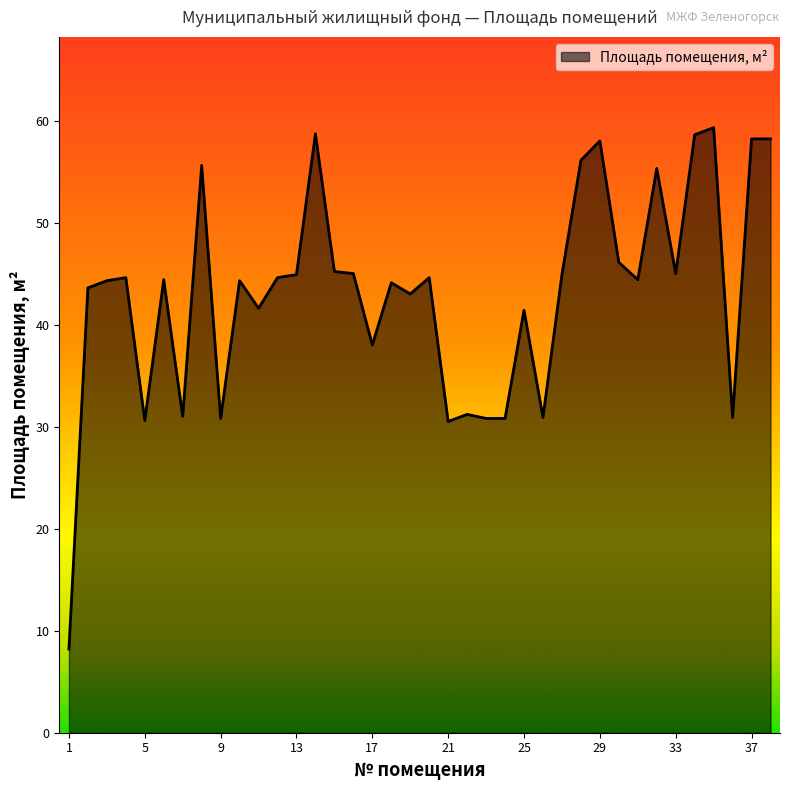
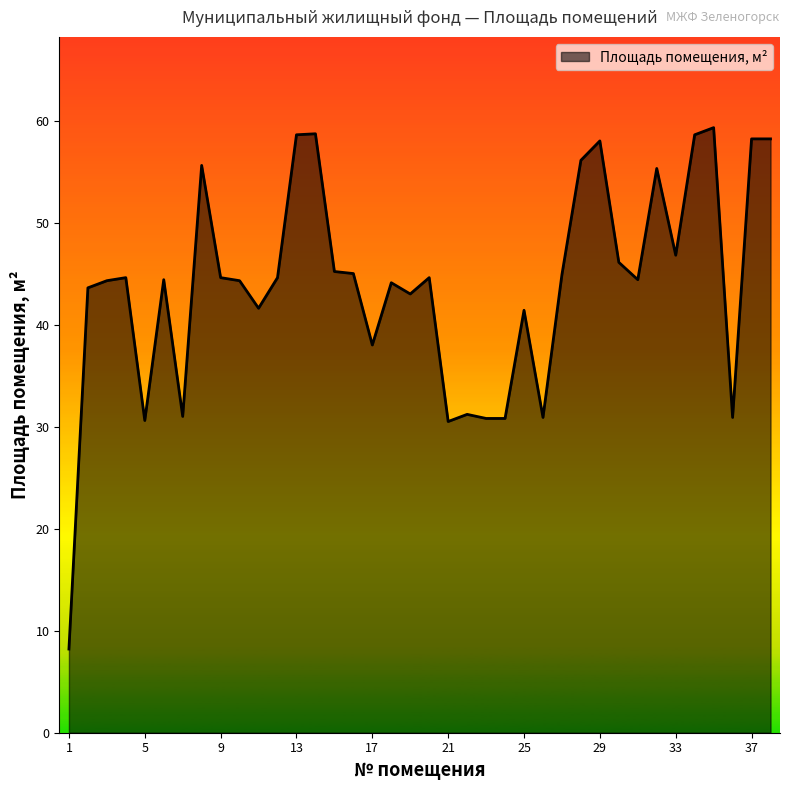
9: 30.8 -> 44.6
13: 44.9 -> 58.6
33: 45.0 -> 46.8
